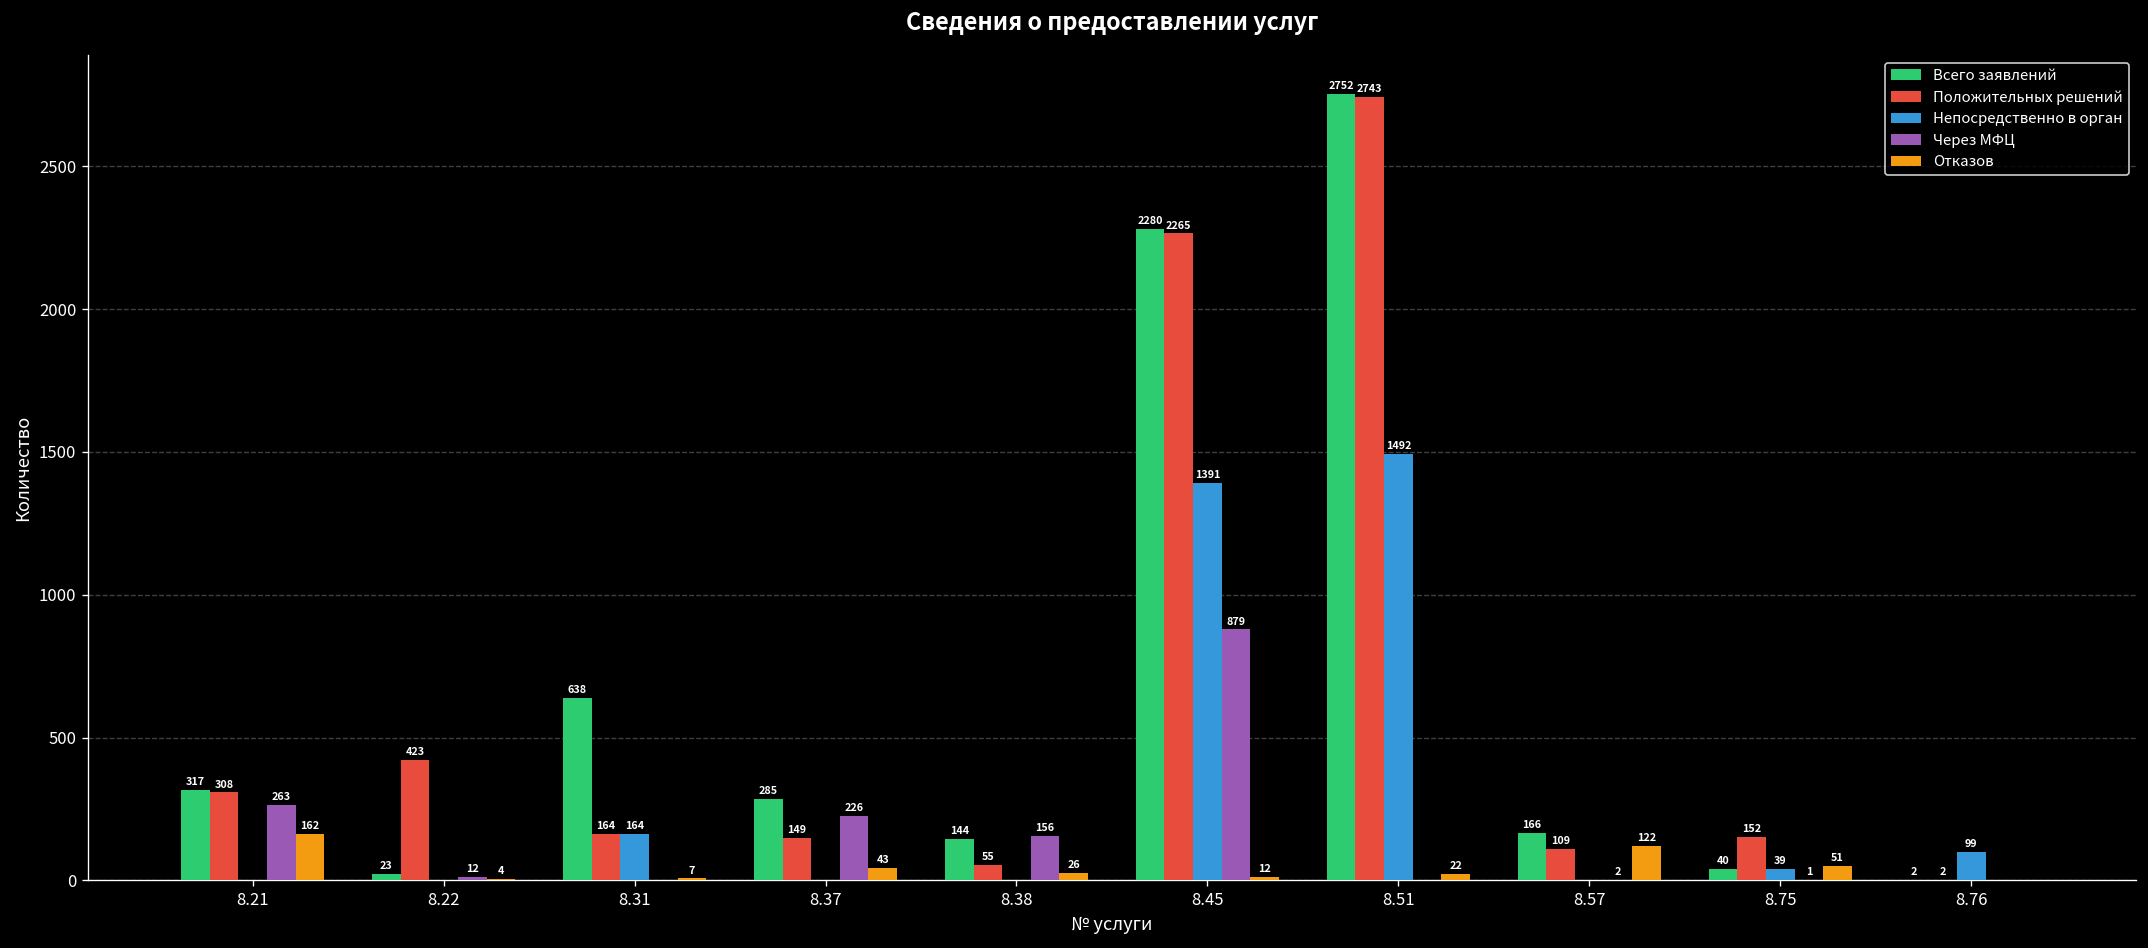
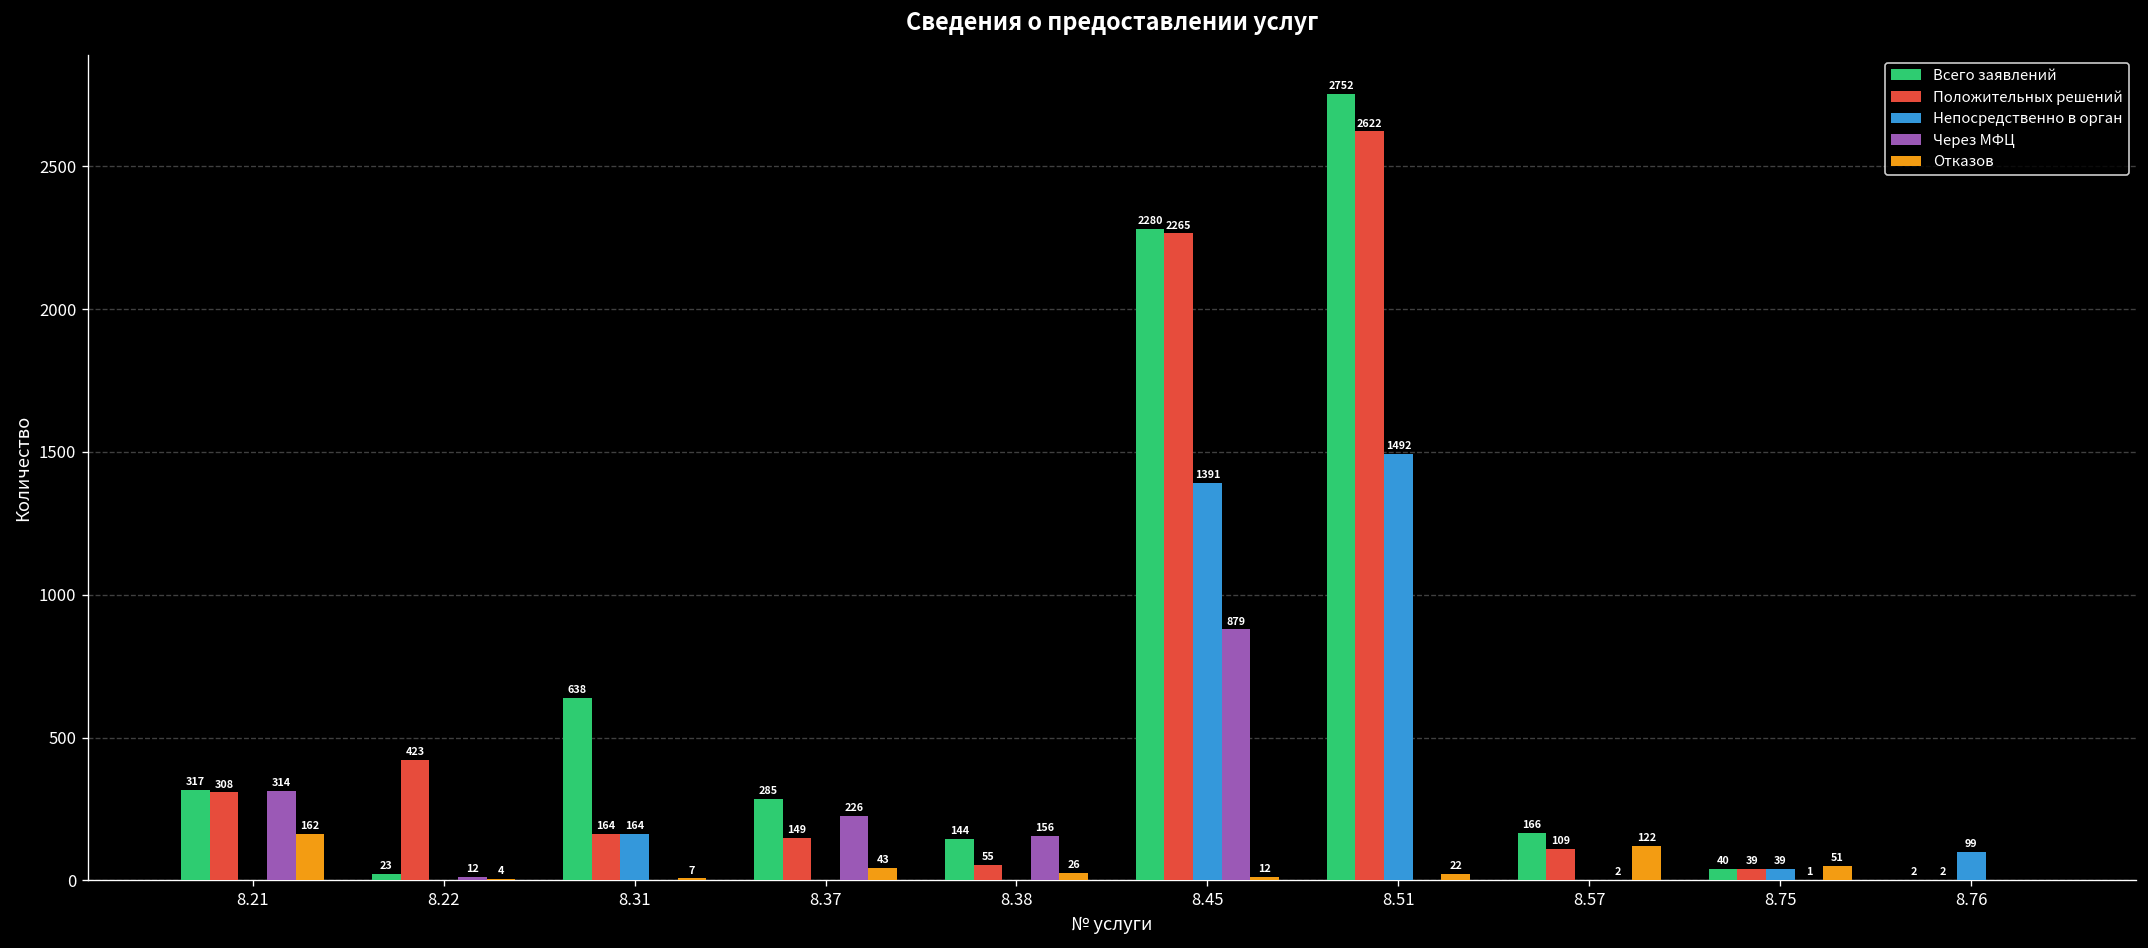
Через МФЦ, 8.21: 263 -> 314
Положительных решений, 8.51: 2743 -> 2622
Положительных решений, 8.75: 152 -> 39
